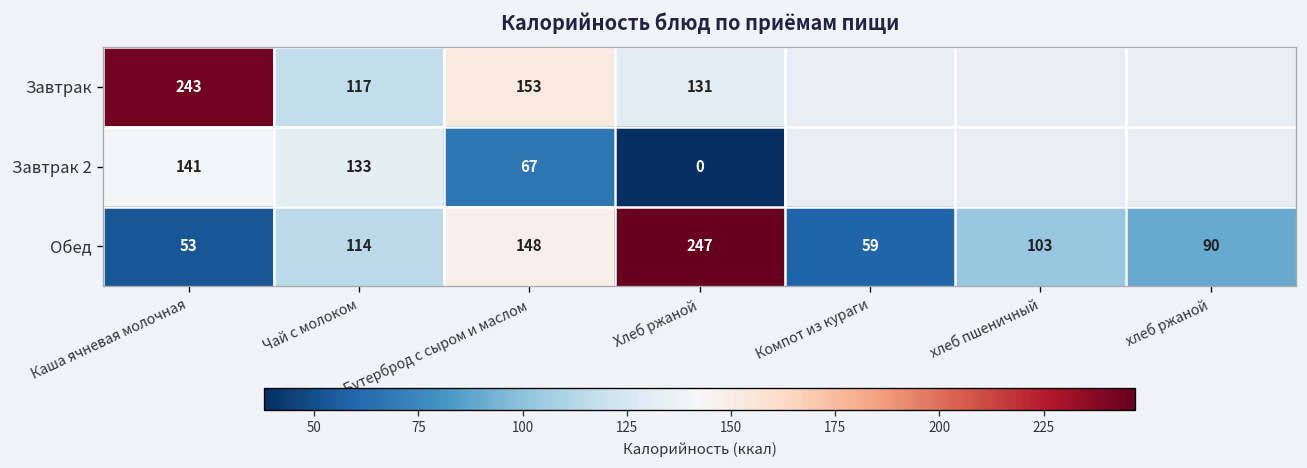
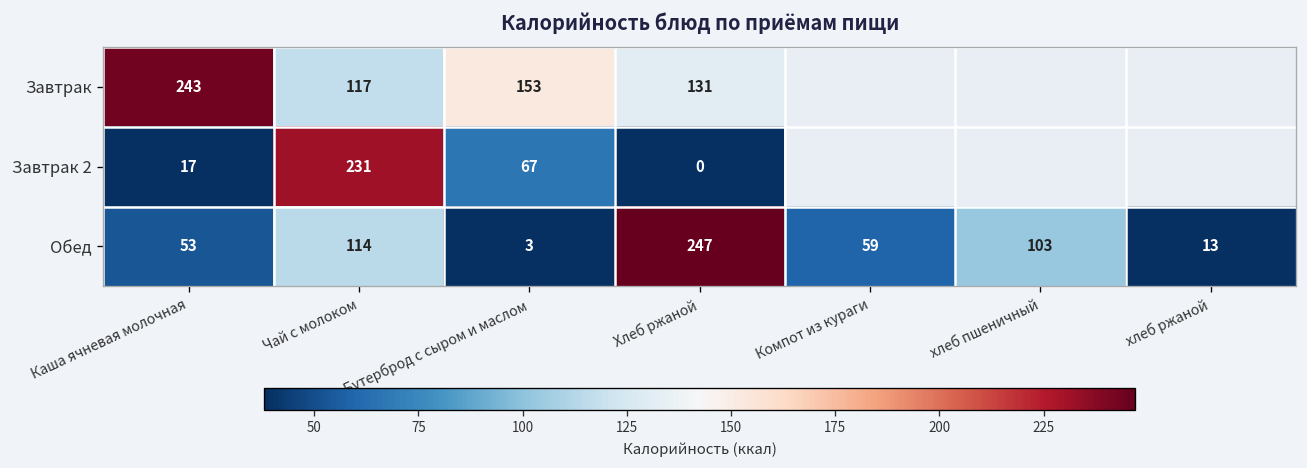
Завтрак 2, Каша ячневая молочная: 141 -> 17
Завтрак 2, Чай с молоком: 133 -> 231
Обед, Бутерброд с сыром и маслом: 148 -> 3
Обед, хлеб ржаной: 90 -> 13
